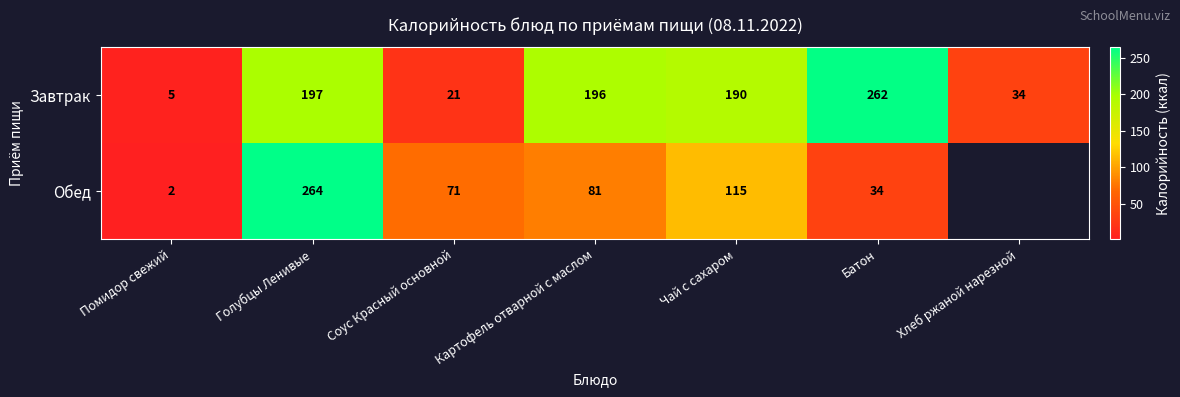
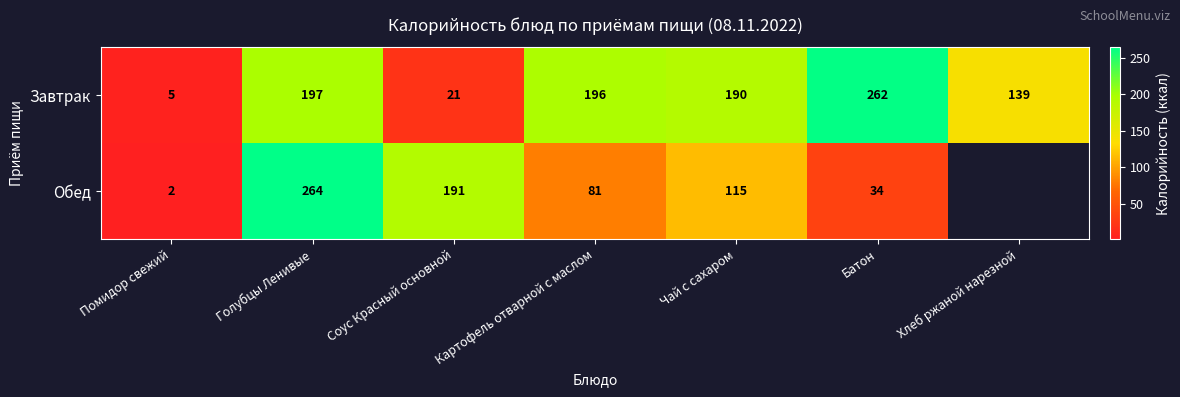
Завтрак, Хлеб ржаной нарезной: 34 -> 139
Обед, Соус Красный основной: 71 -> 191
